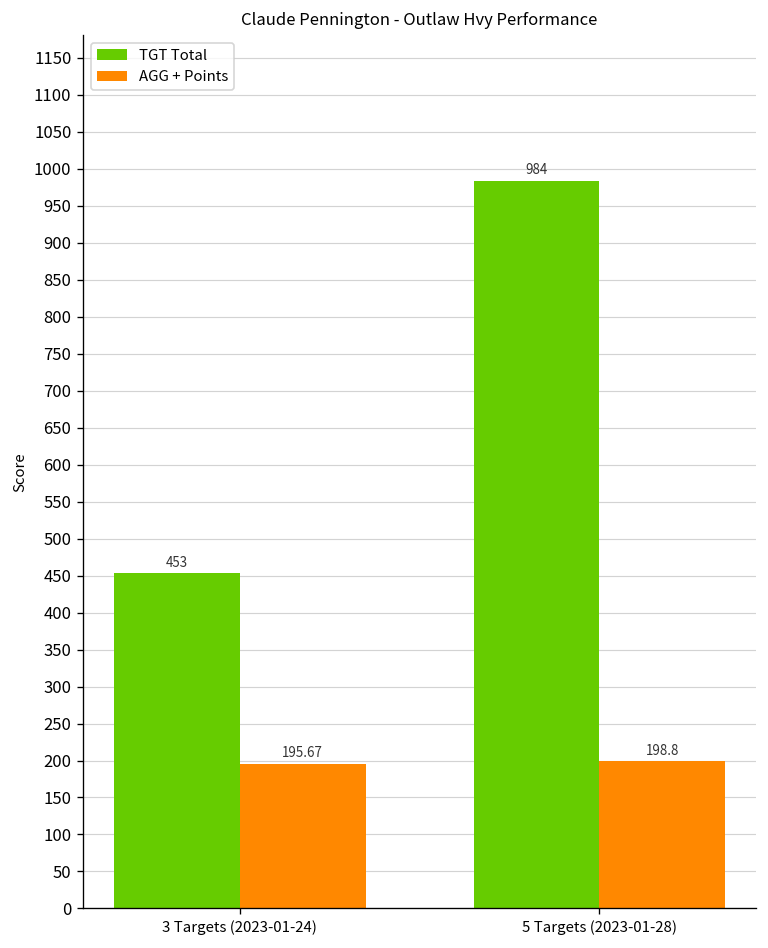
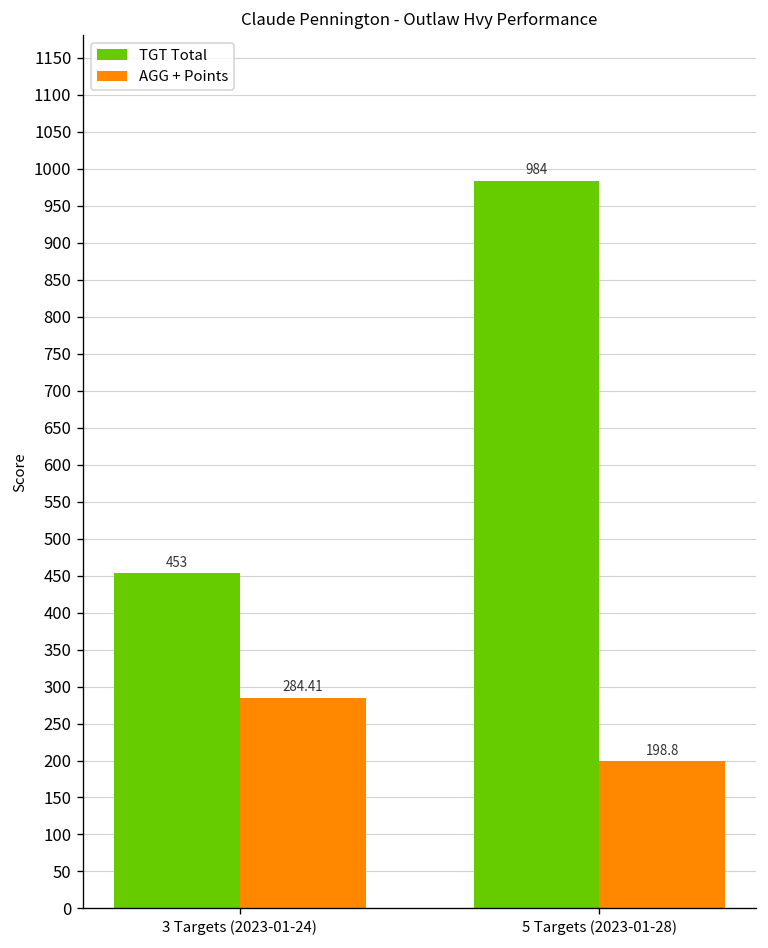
AGG + Points, 3 Targets (2023-01-24): 195.67 -> 284.41
